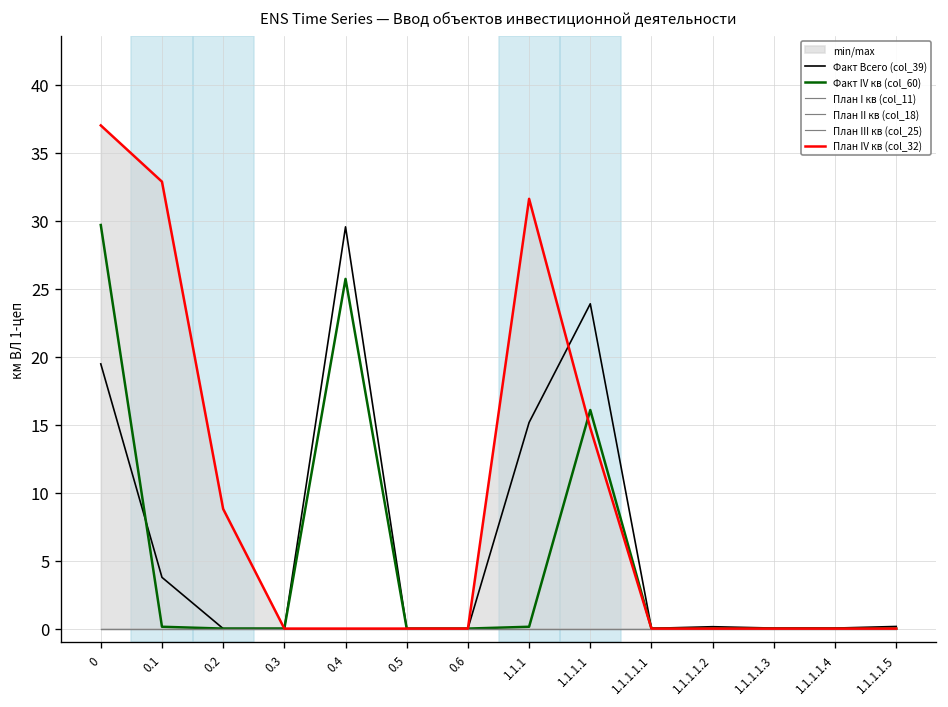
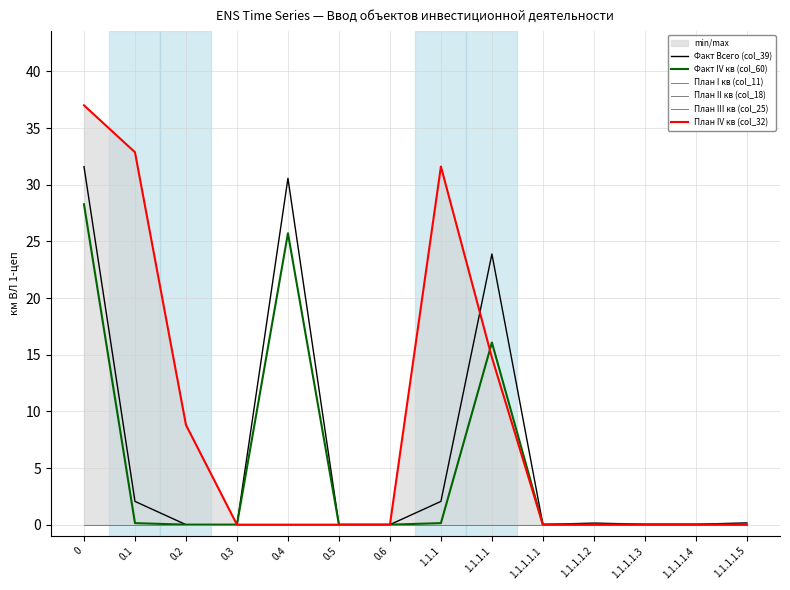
Факт Всего (col_39), 0: 19.5 -> 31.6
Факт IV кв (col_60), 0: 29.7 -> 28.3
Факт Всего (col_39), 0.1: 3.8 -> 2.1
Факт Всего (col_39), 0.4: 29.6 -> 30.6
Факт Всего (col_39), 1.1.1: 15.2 -> 2.1
